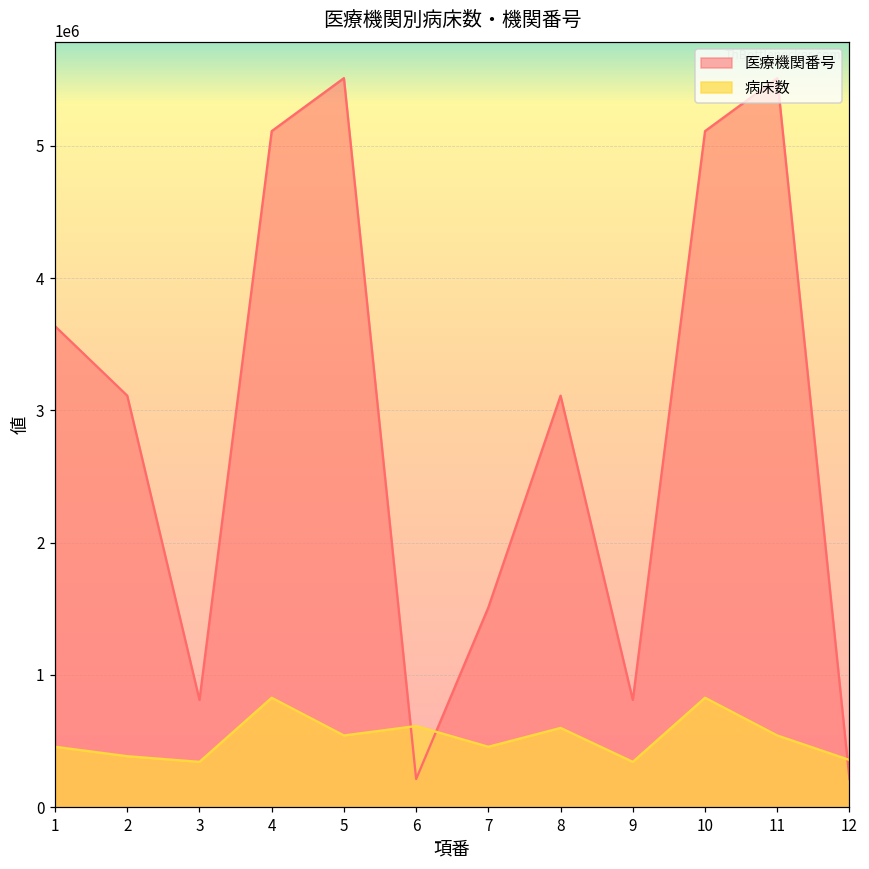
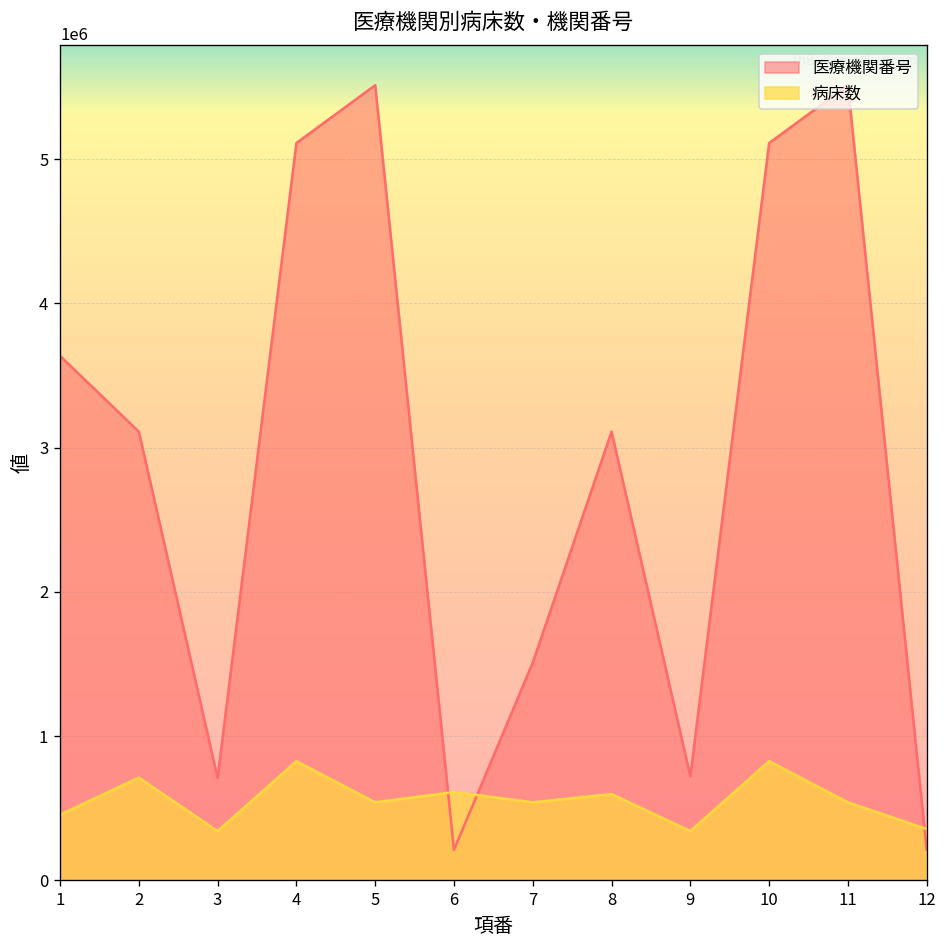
病床数, 2: 380000 -> 710000
医療機関番号, 3: 810000 -> 710000
病床数, 7: 460000 -> 540000
医療機関番号, 9: 810000 -> 720000
